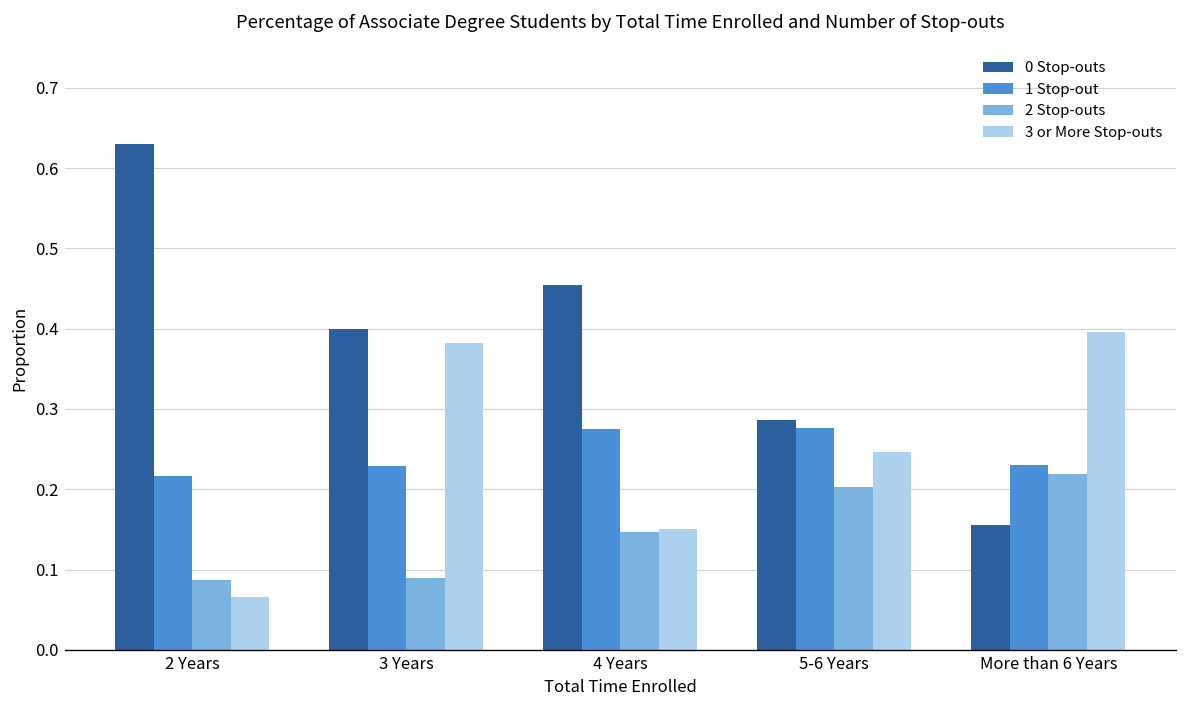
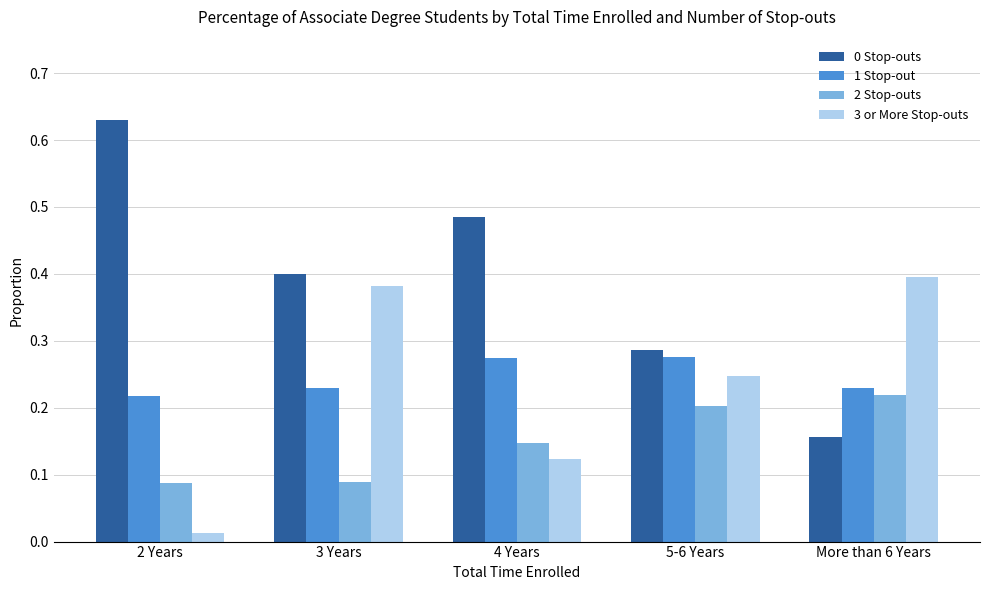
3 or More Stop-outs, 2 Years: 0.07 -> 0.01
0 Stop-outs, 4 Years: 0.45 -> 0.49
3 or More Stop-outs, 4 Years: 0.15 -> 0.12
